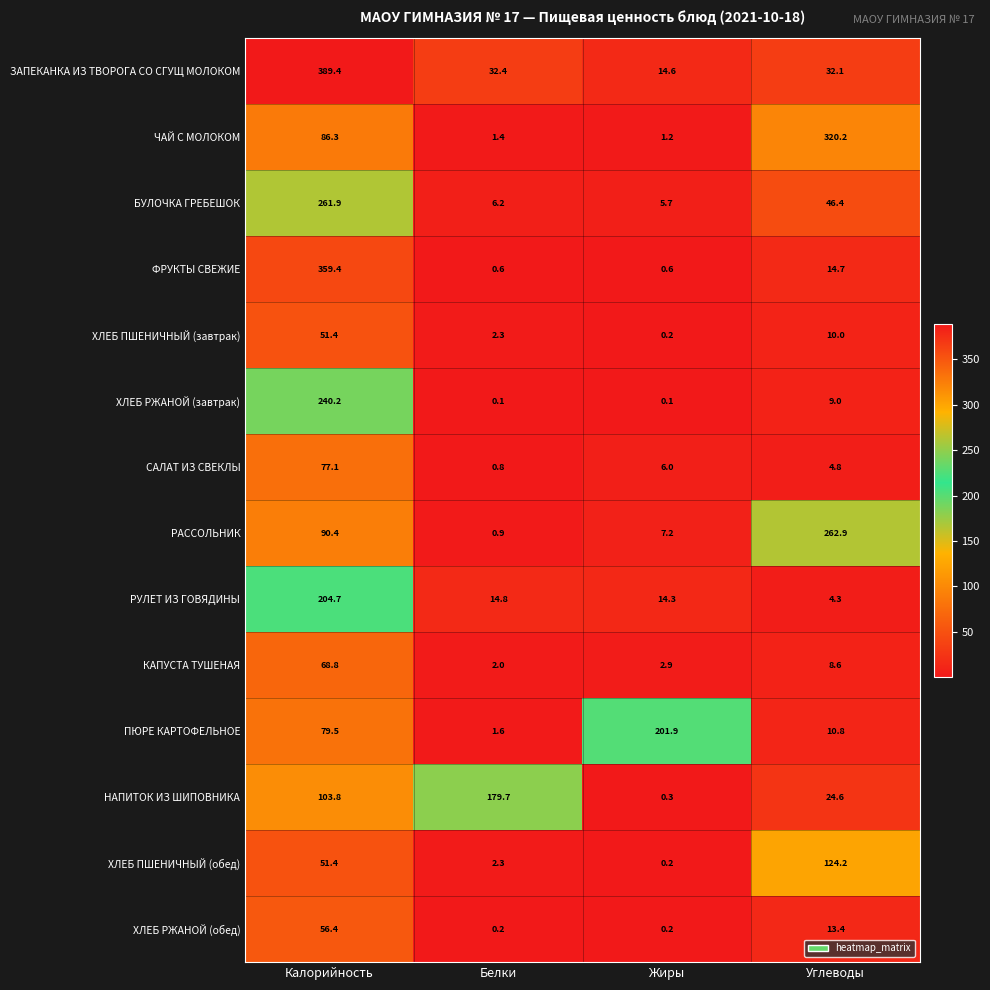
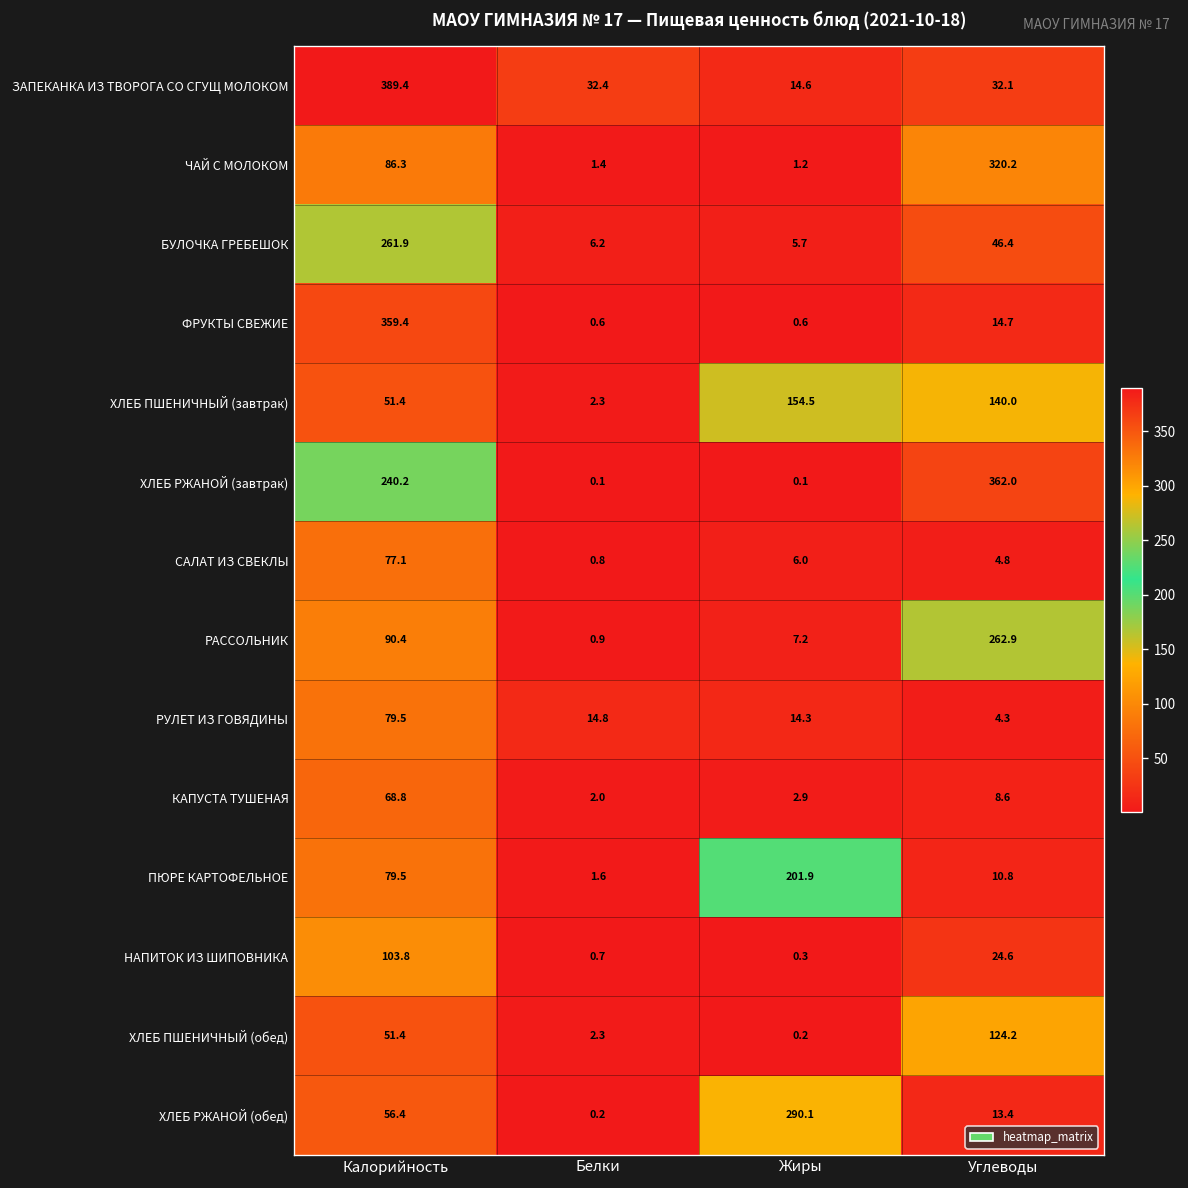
ХЛЕБ ПШЕНИЧНЫЙ (завтрак), Жиры: 0.2 -> 154.5
ХЛЕБ ПШЕНИЧНЫЙ (завтрак), Углеводы: 10.0 -> 140.0
ХЛЕБ РЖАНОЙ (завтрак), Углеводы: 9.0 -> 362.0
РУЛЕТ ИЗ ГОВЯДИНЫ, Калорийность: 204.7 -> 79.5
НАПИТОК ИЗ ШИПОВНИКА, Белки: 179.7 -> 0.7
ХЛЕБ РЖАНОЙ (обед), Жиры: 0.2 -> 290.1
